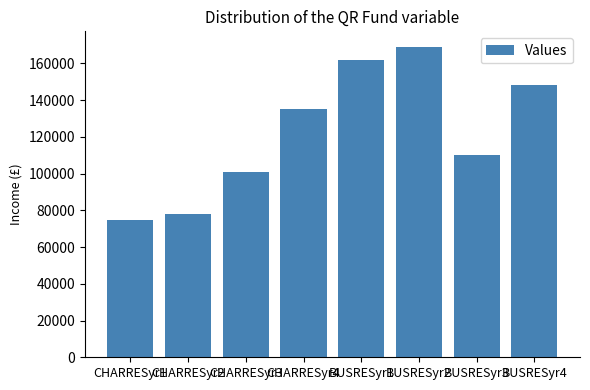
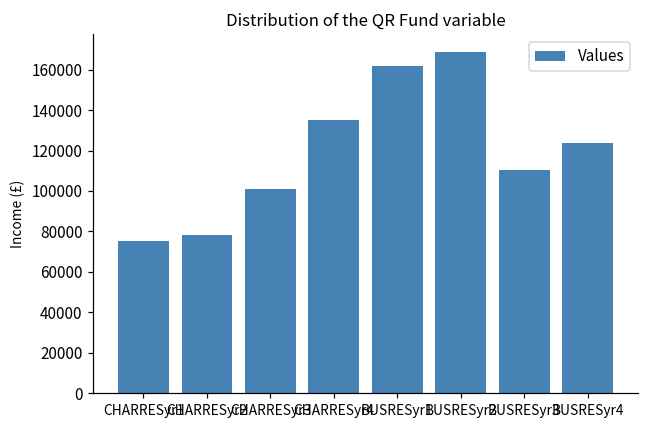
BUSRESyr4: 148000 -> 124000
